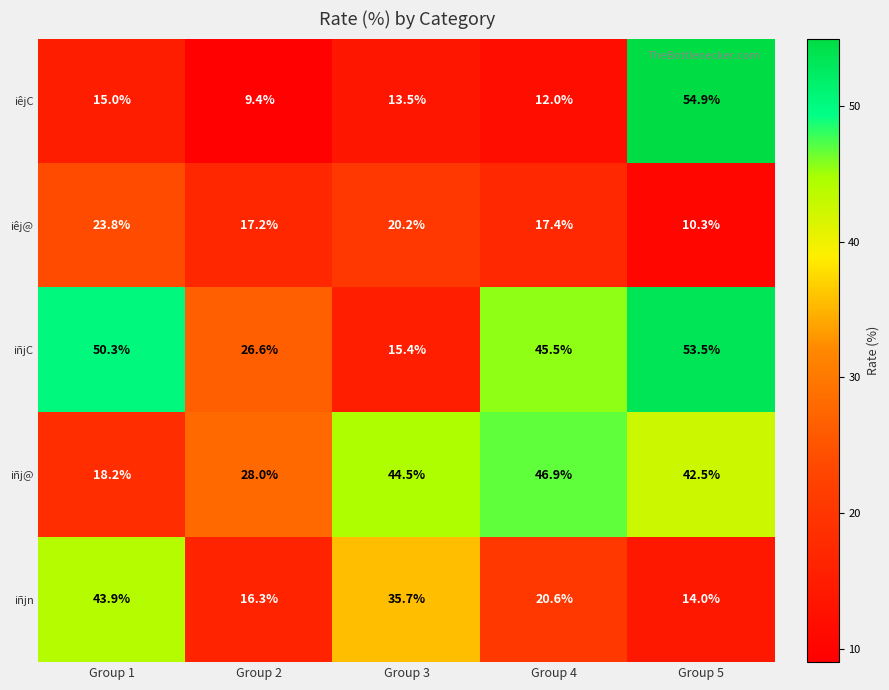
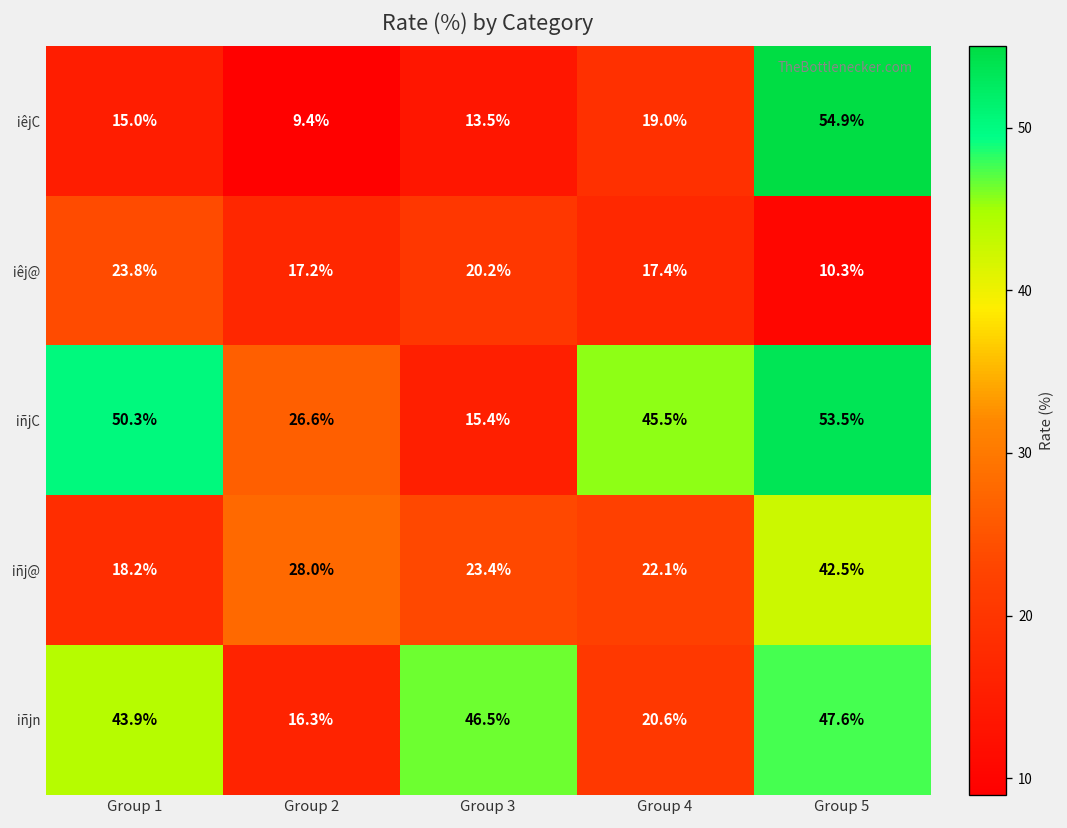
iêjC, Group 4: 12.0% -> 19.0%
iñj@, Group 3: 44.5% -> 23.4%
iñj@, Group 4: 46.9% -> 22.1%
iñjn, Group 3: 35.7% -> 46.5%
iñjn, Group 5: 14.0% -> 47.6%
